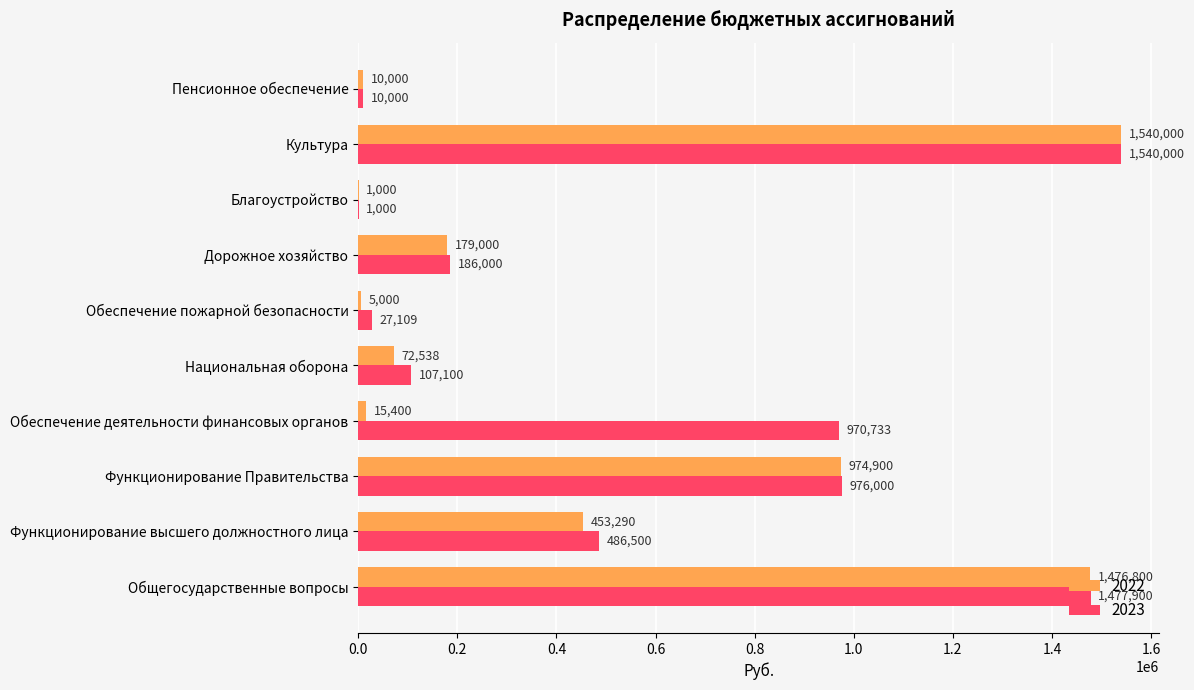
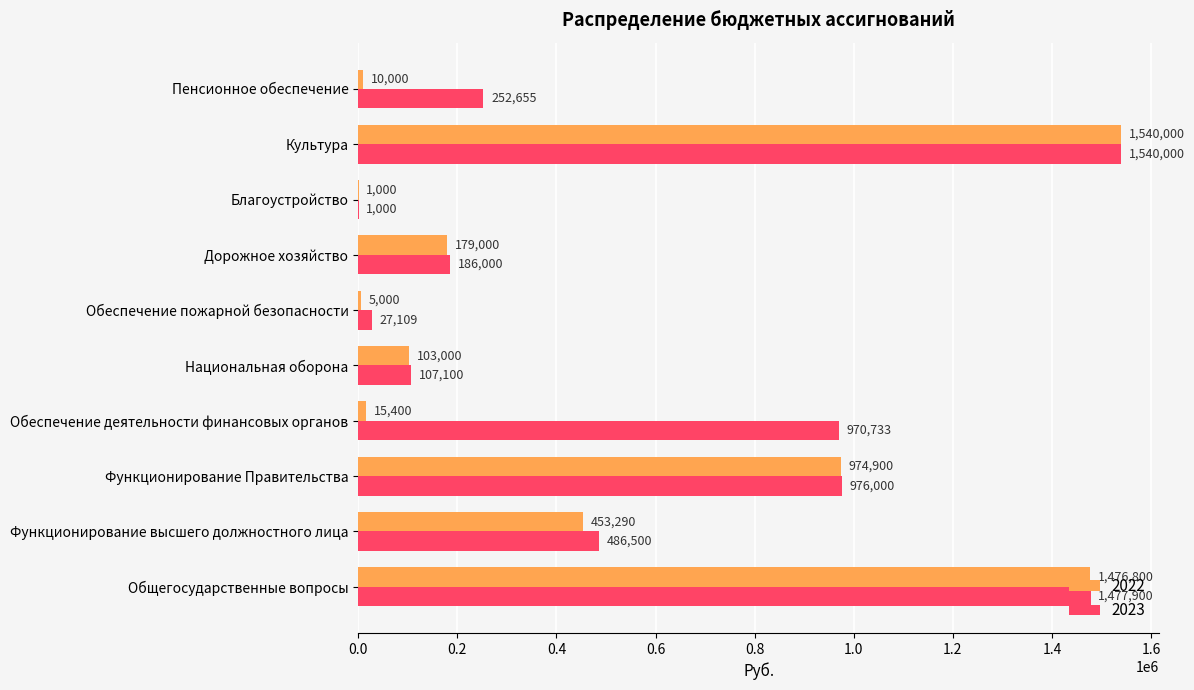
2023, Пенсионное обеспечение: 10,000 -> 252,655
2022, Национальная оборона: 72,538 -> 103,000
